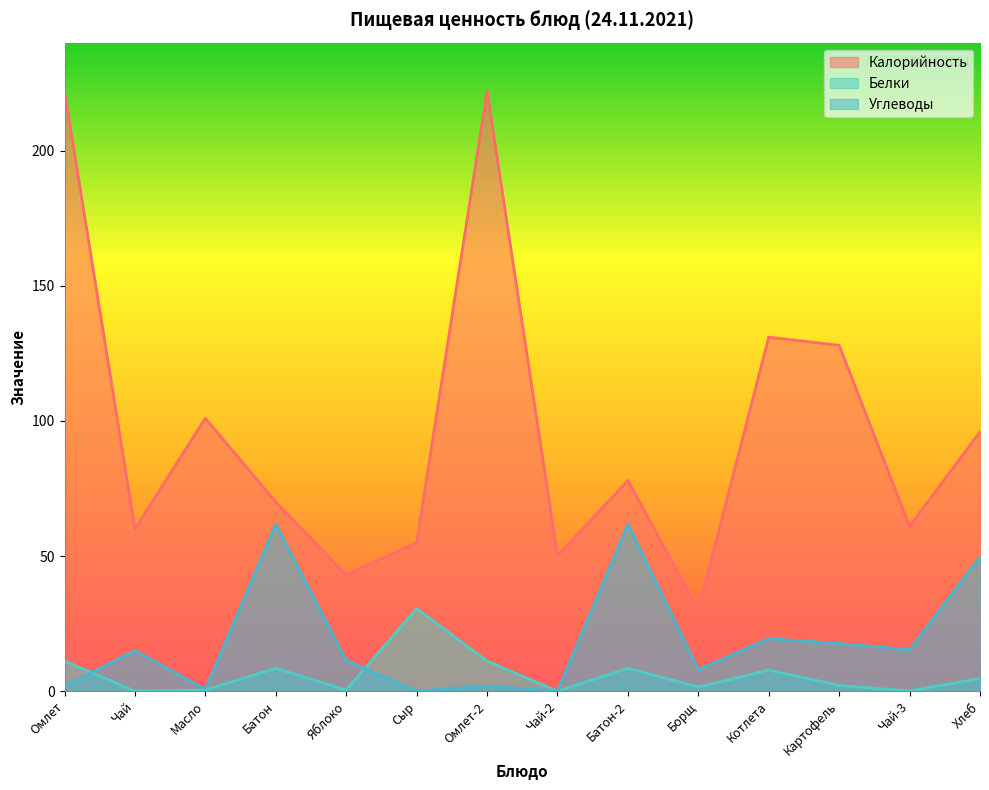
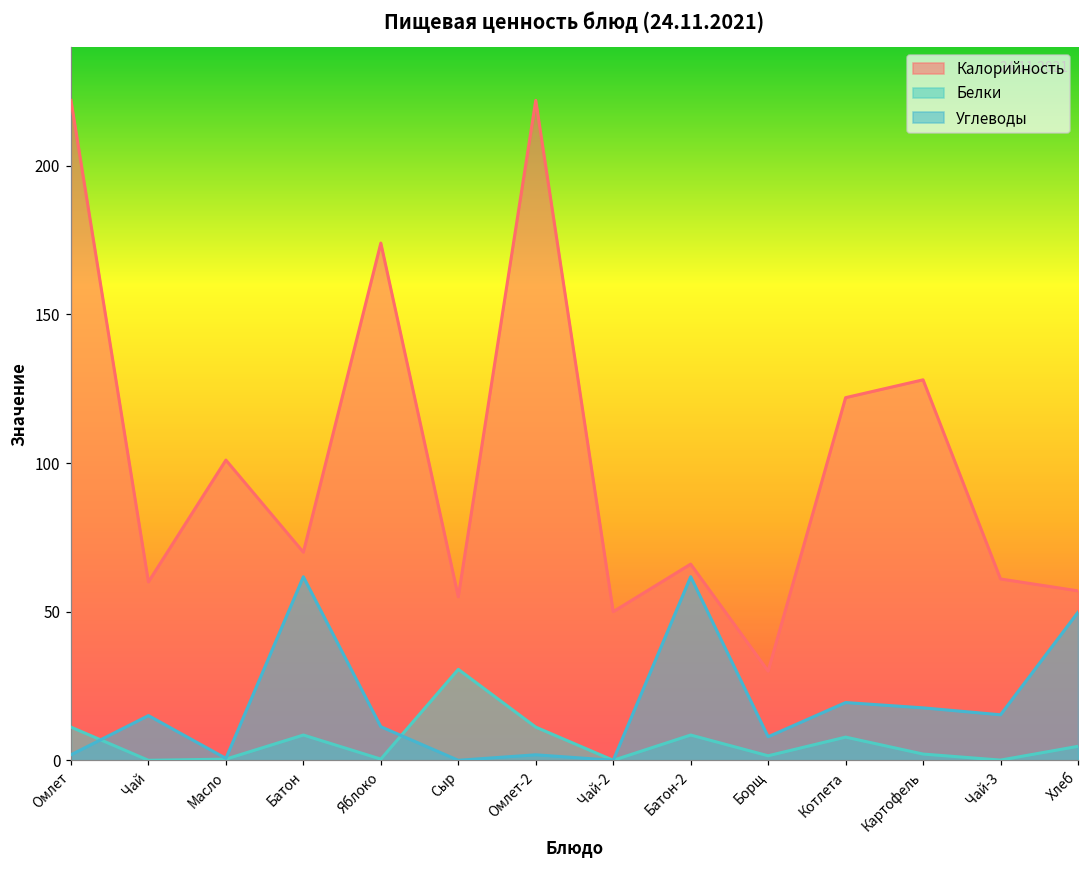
Калорийность, Яблоко: 43 -> 174
Калорийность, Батон-2: 78 -> 66
Калорийность, Котлета: 131 -> 122
Калорийность, Хлеб: 96 -> 57
